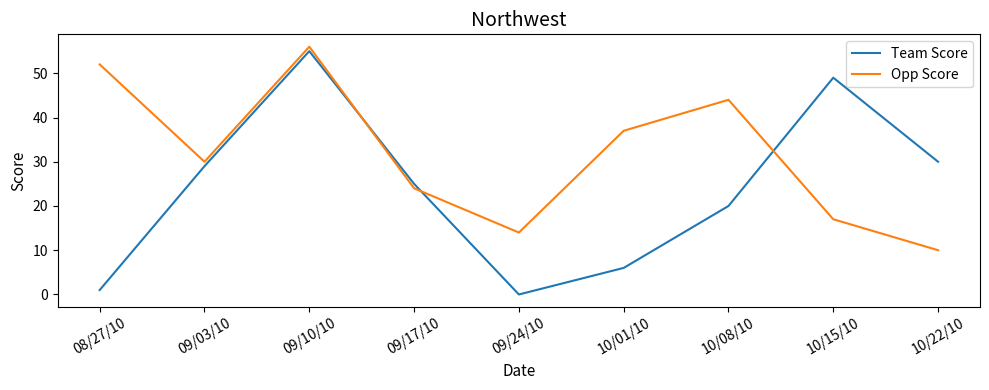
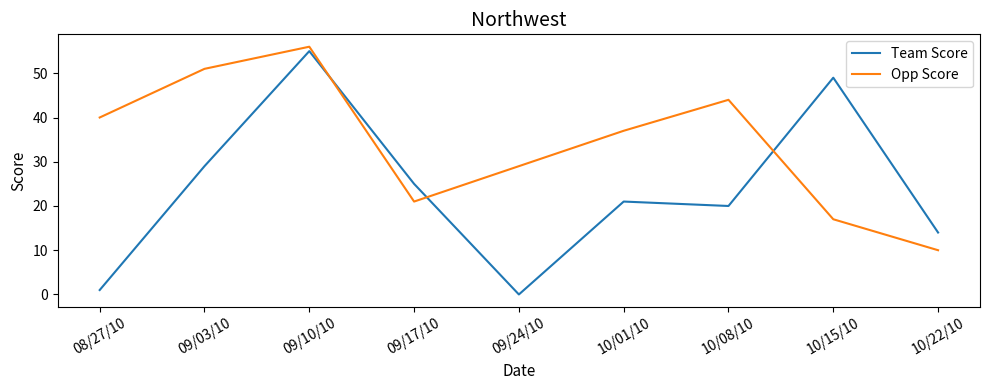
Opp Score, 08/27/10: 52 -> 40
Opp Score, 09/03/10: 30 -> 51
Opp Score, 09/17/10: 24 -> 21
Opp Score, 09/24/10: 14 -> 29
Team Score, 10/01/10: 6 -> 21
Team Score, 10/22/10: 30 -> 14
